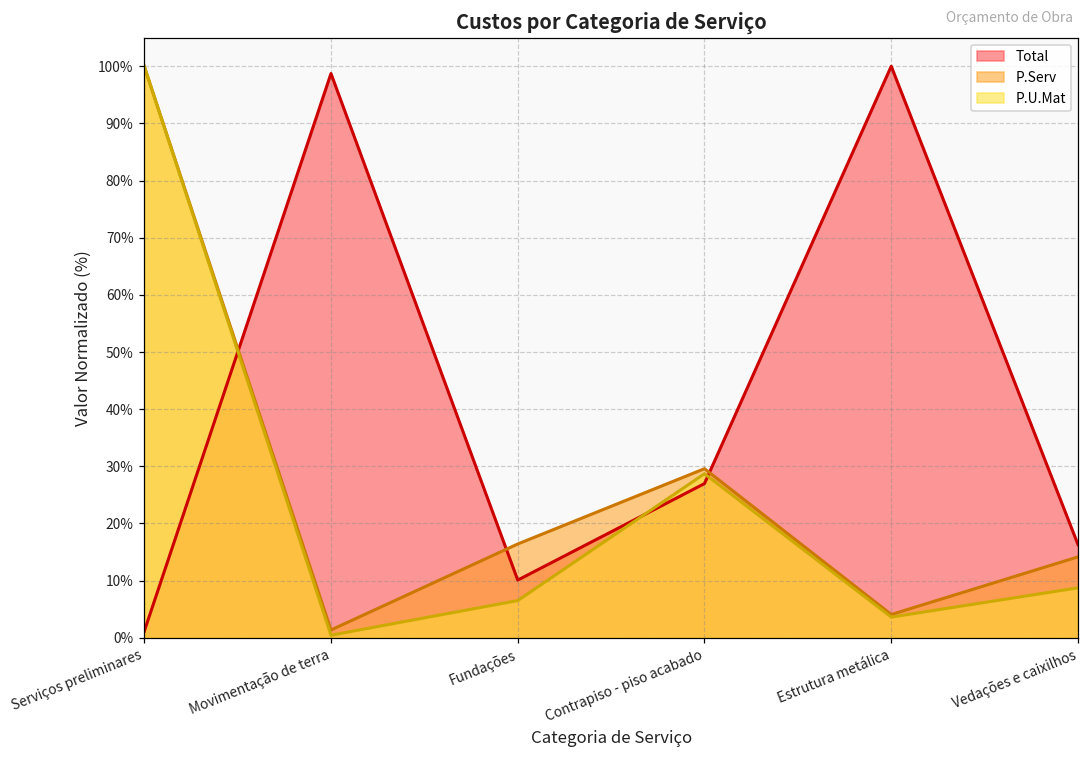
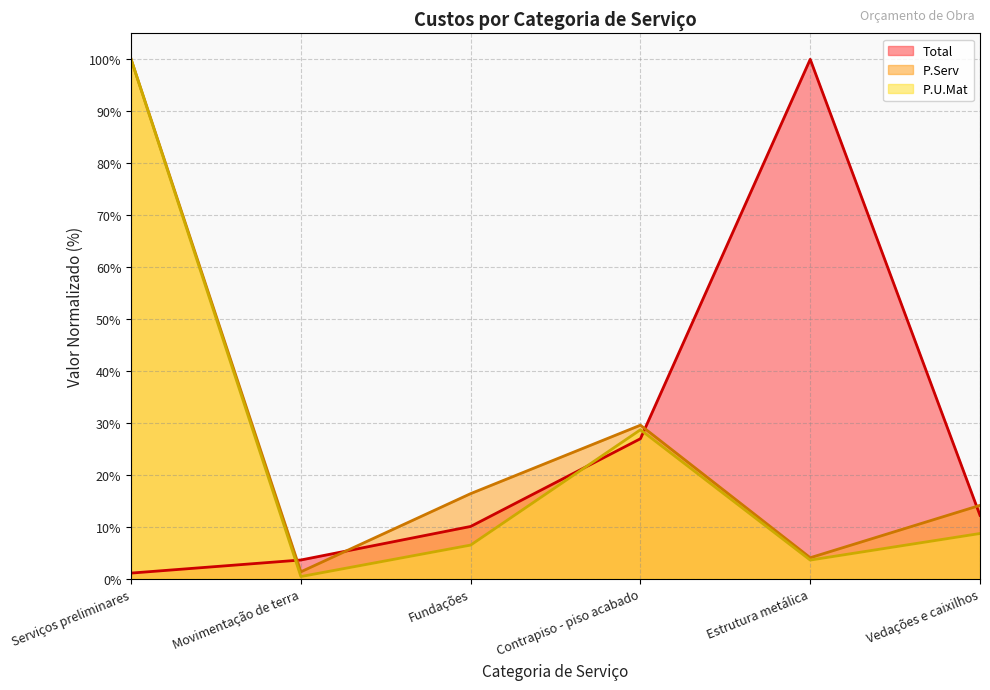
Total, Movimentação de terra: 99% -> 4%
Total, Vedações e caixilhos: 16% -> 12%
